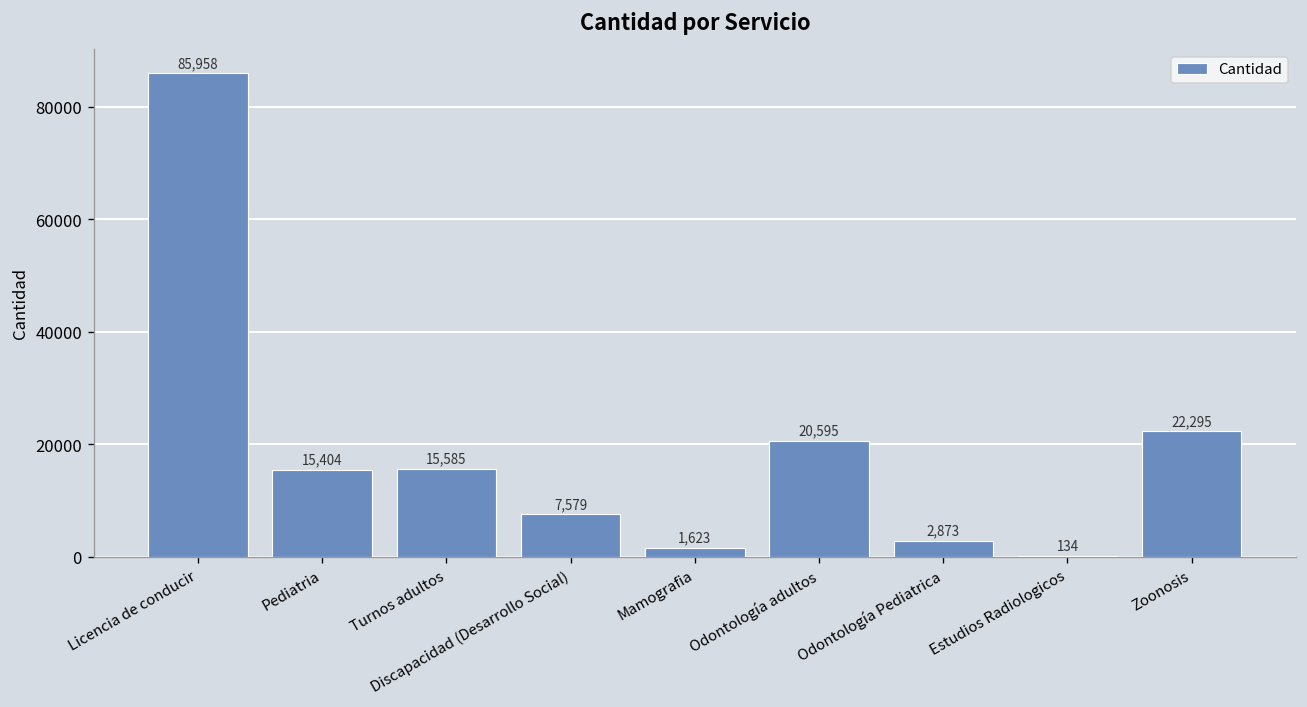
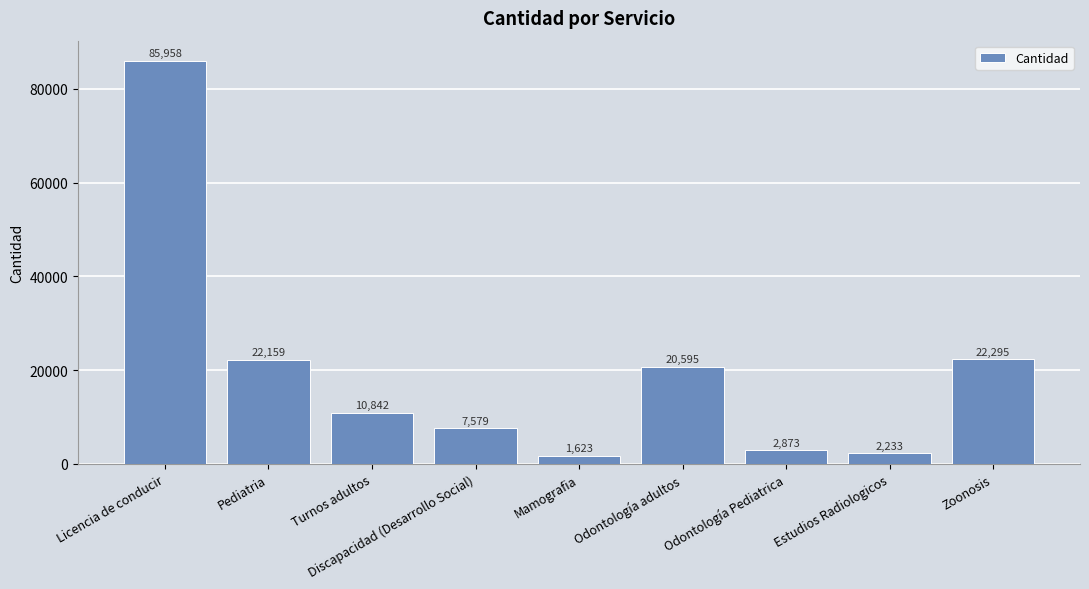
Pediatria: 15,404 -> 22,159
Turnos adultos: 15,585 -> 10,842
Estudios Radiologicos: 134 -> 2,233
